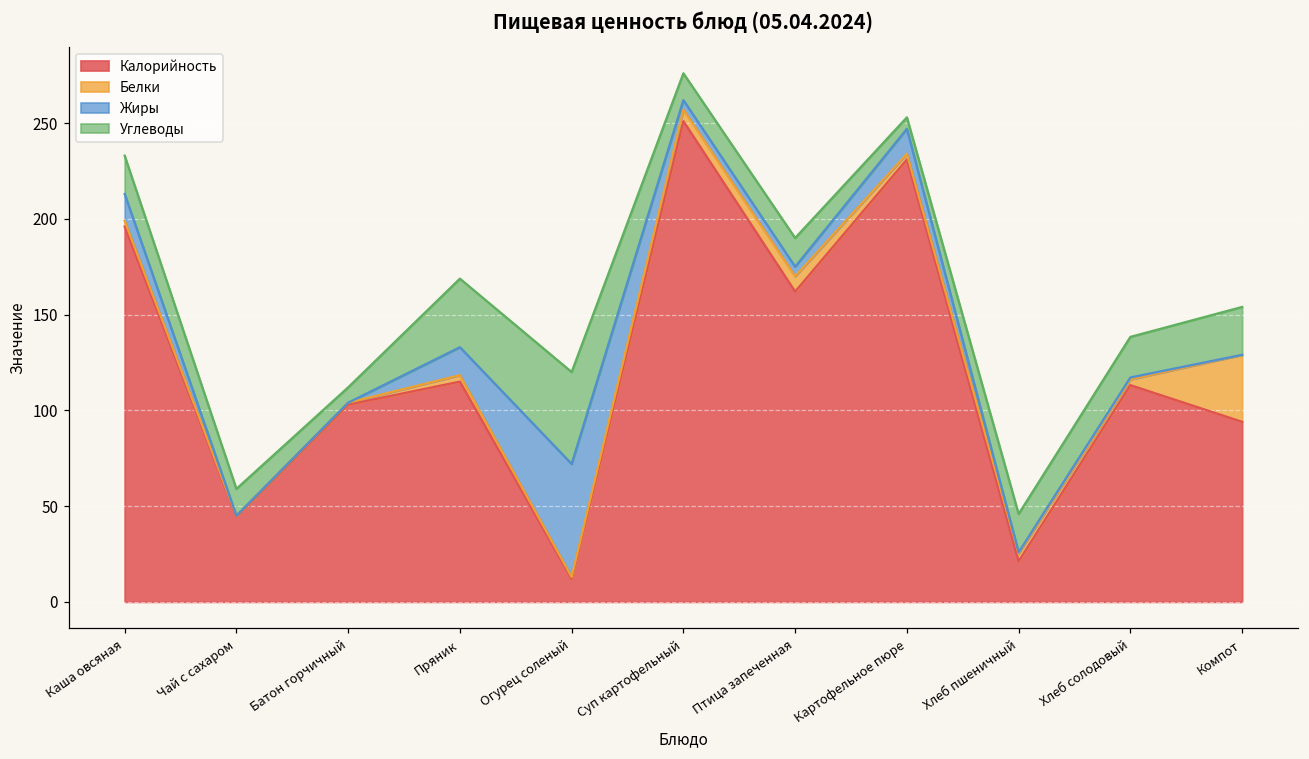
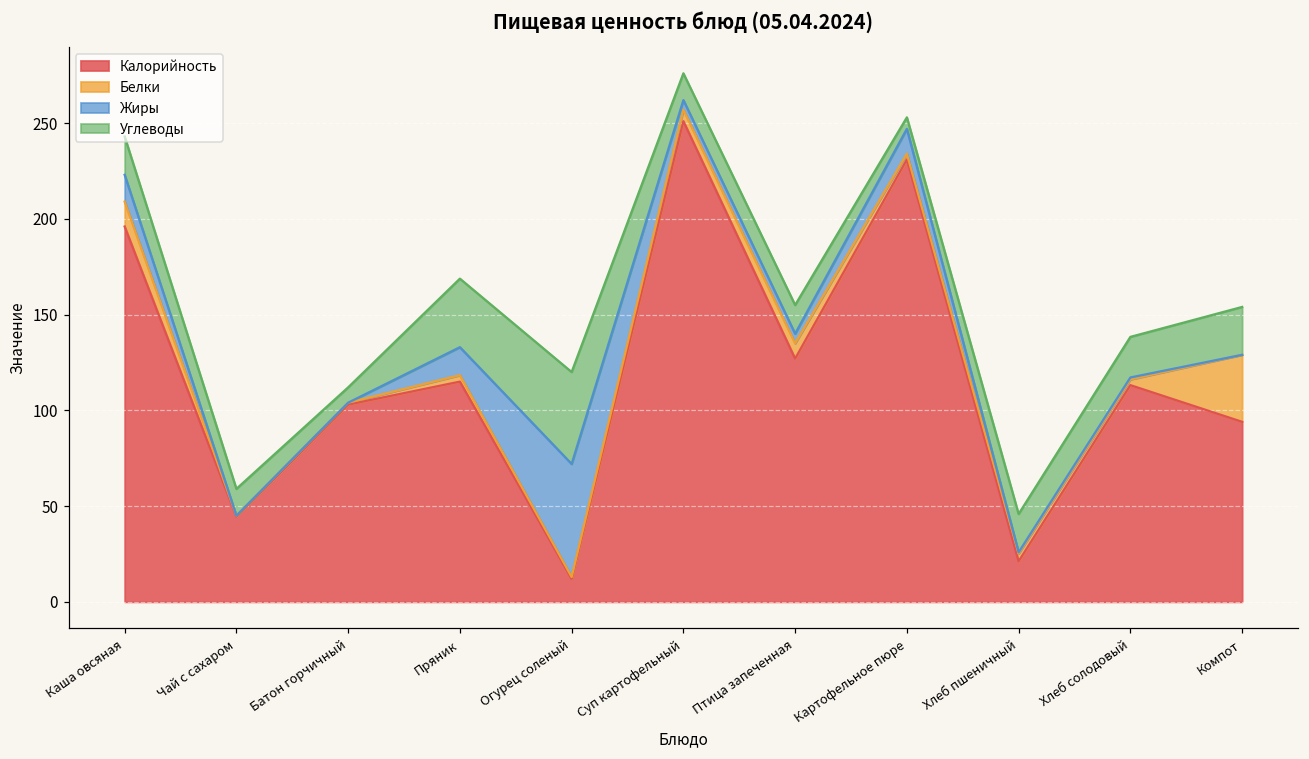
Белки, Каша овсяная: 3 -> 13
Калорийность, Птица запеченная: 162 -> 127
